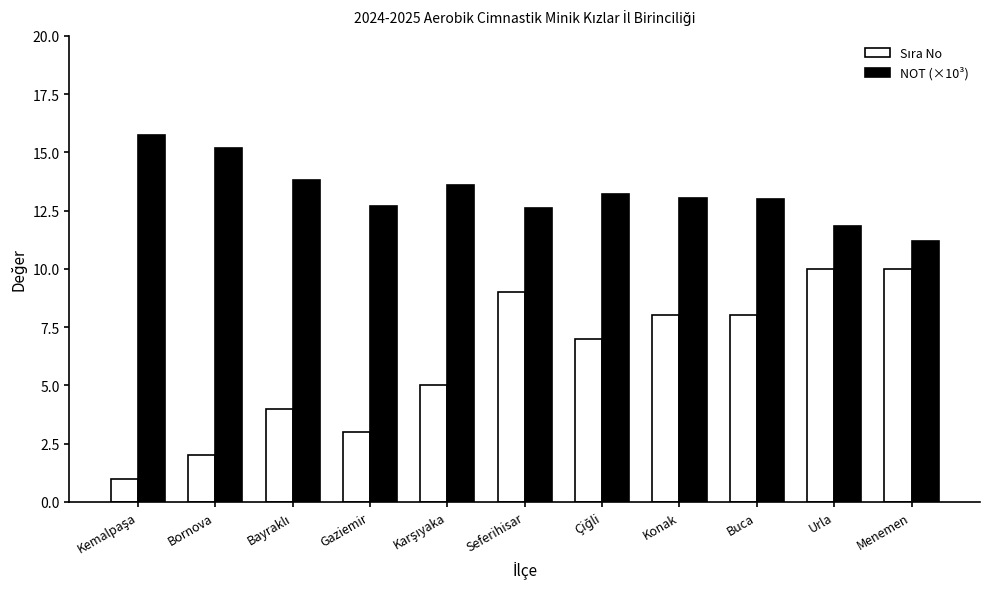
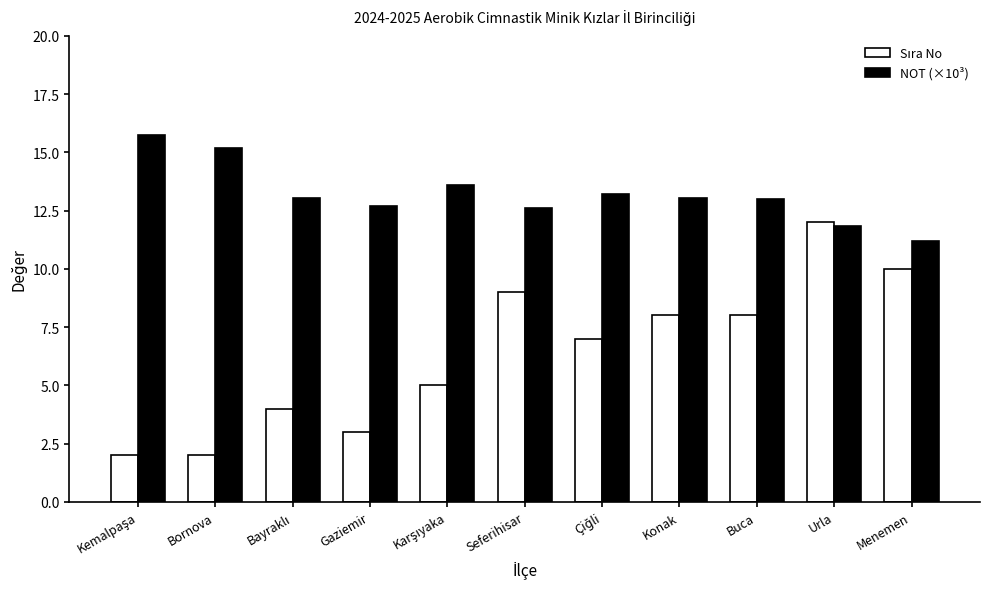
Sıra No, Kemalpaşa: 1 -> 2
NOT (×10³), Bayraklı: 13.8 -> 13.0
Sıra No, Urla: 10 -> 12
